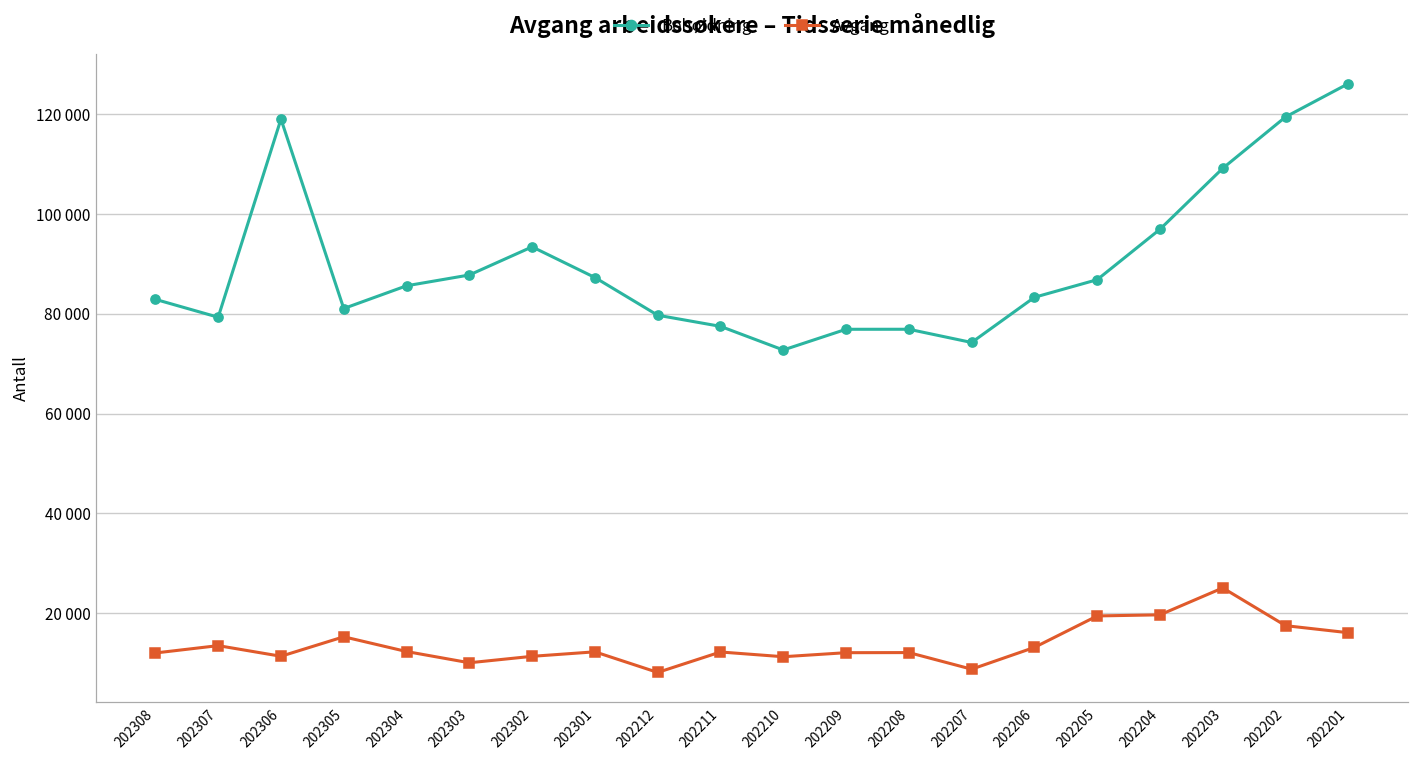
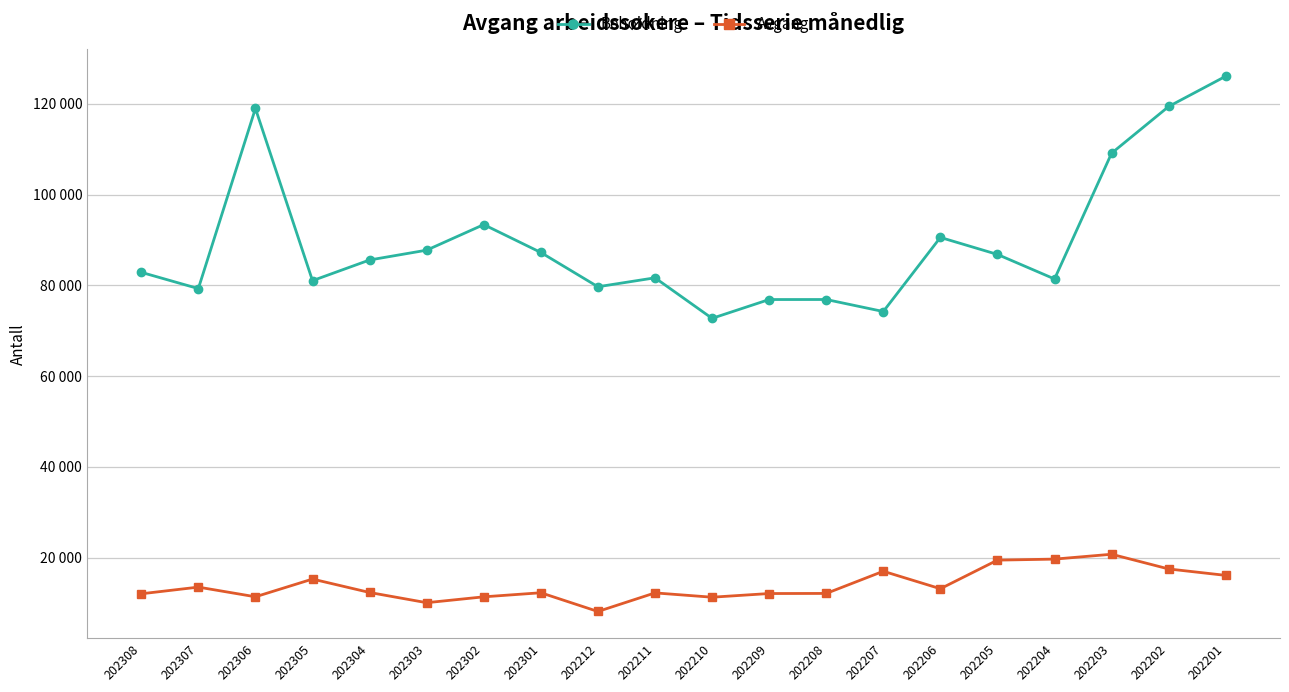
Beholdning, 202211: 77000 -> 82000
Avgang, 202207: 9000 -> 17000
Beholdning, 202206: 83000 -> 91000
Beholdning, 202204: 97000 -> 81000
Avgang, 202203: 25000 -> 21000
